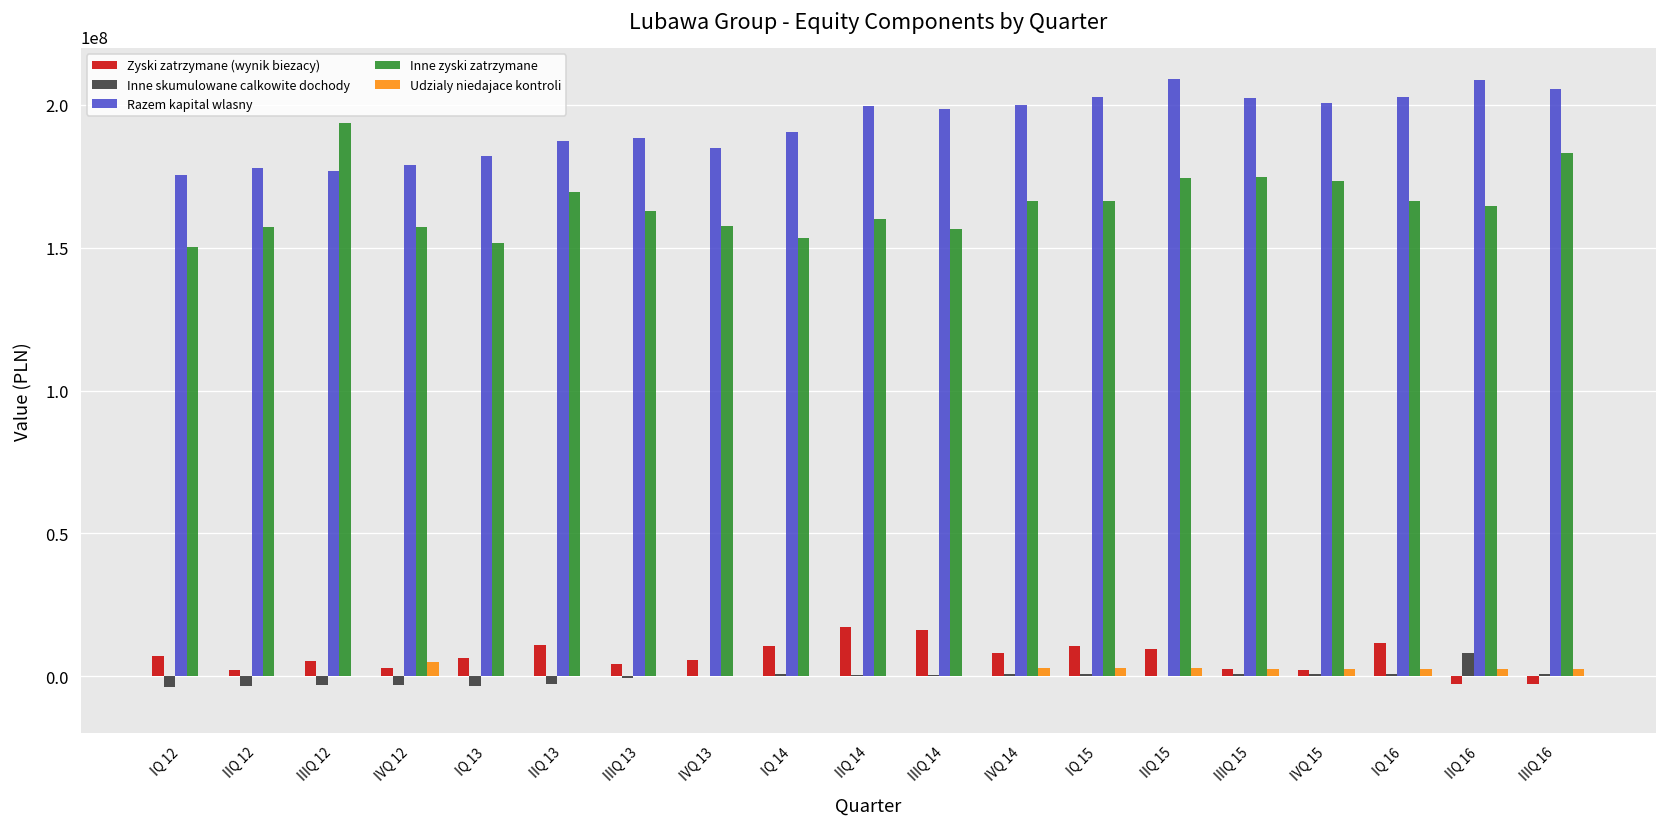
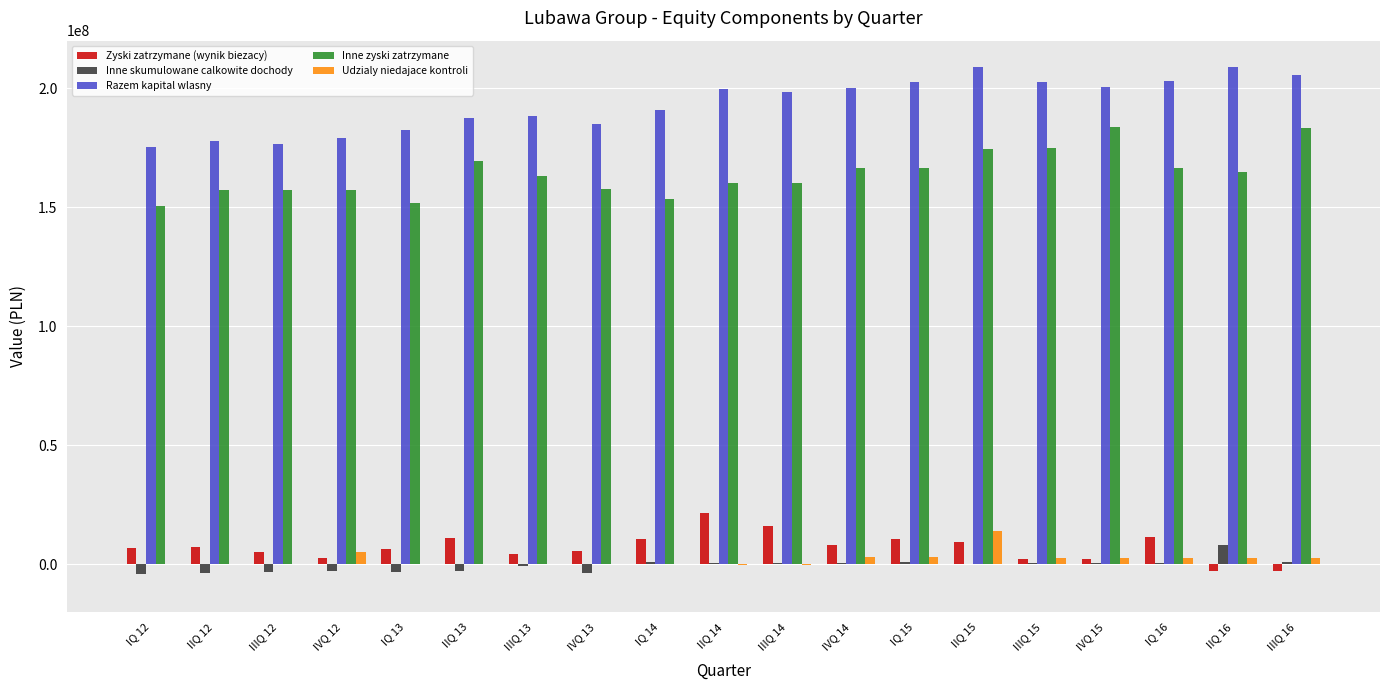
Zyski zatrzymane (wynik biezacy), IIQ 12: 2000000 -> 7000000
Inne zyski zatrzymane, IIIQ 12: 194000000 -> 157000000
Inne skumulowane calkowite dochody, IVQ 13: 0 -> -3000000
Zyski zatrzymane (wynik biezacy), IIQ 14: 17000000 -> 21000000
Inne zyski zatrzymane, IIIQ 14: 157000000 -> 160000000
Udzialy niedajace kontroli, IIQ 15: 3000000 -> 14000000
Inne zyski zatrzymane, IVQ 15: 173000000 -> 184000000
